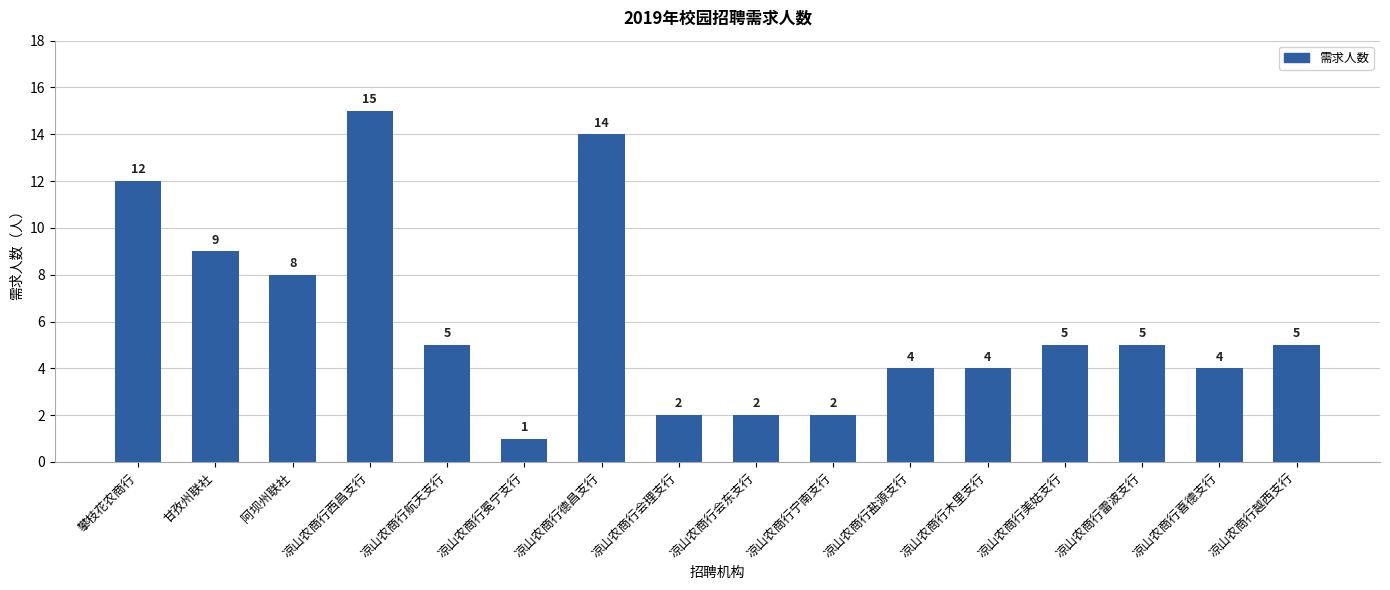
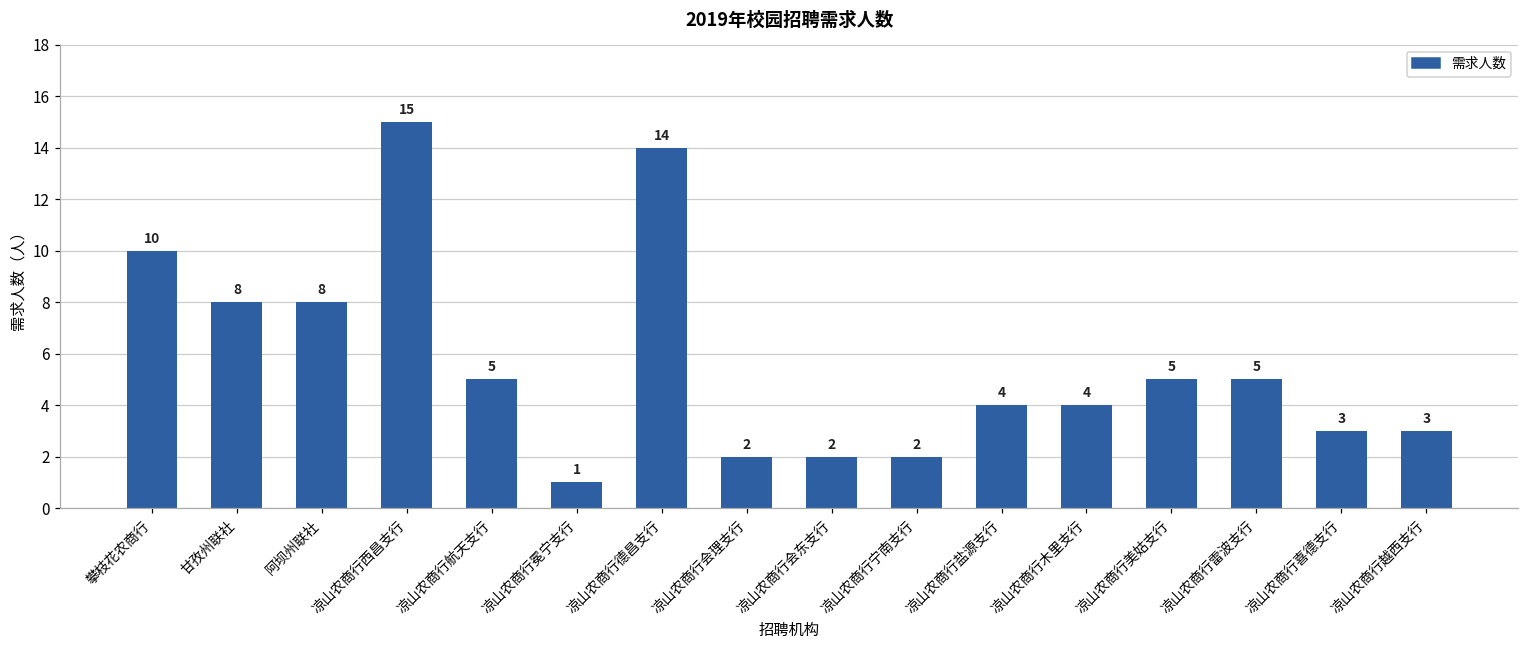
攀枝花农商行: 12 -> 10
甘孜州联社: 9 -> 8
凉山农商行喜德支行: 4 -> 3
凉山农商行越西支行: 5 -> 3
